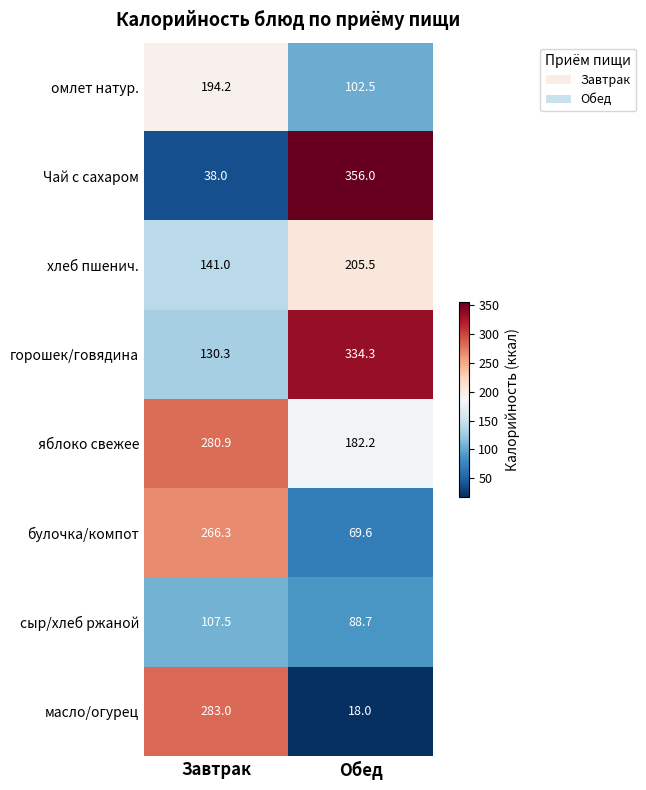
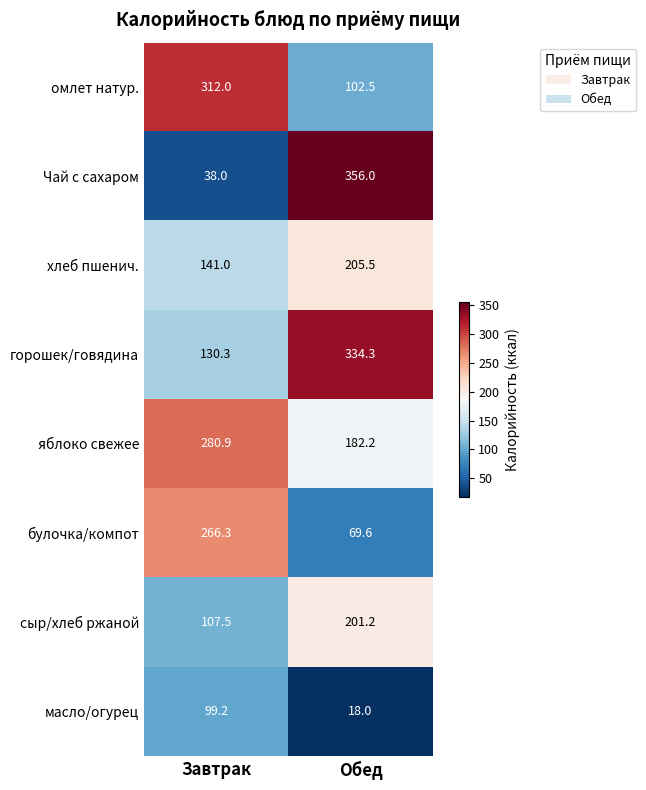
омлет натур., Завтрак: 194.2 -> 312.0
сыр/хлеб ржаной, Обед: 88.7 -> 201.2
масло/огурец, Завтрак: 283.0 -> 99.2
